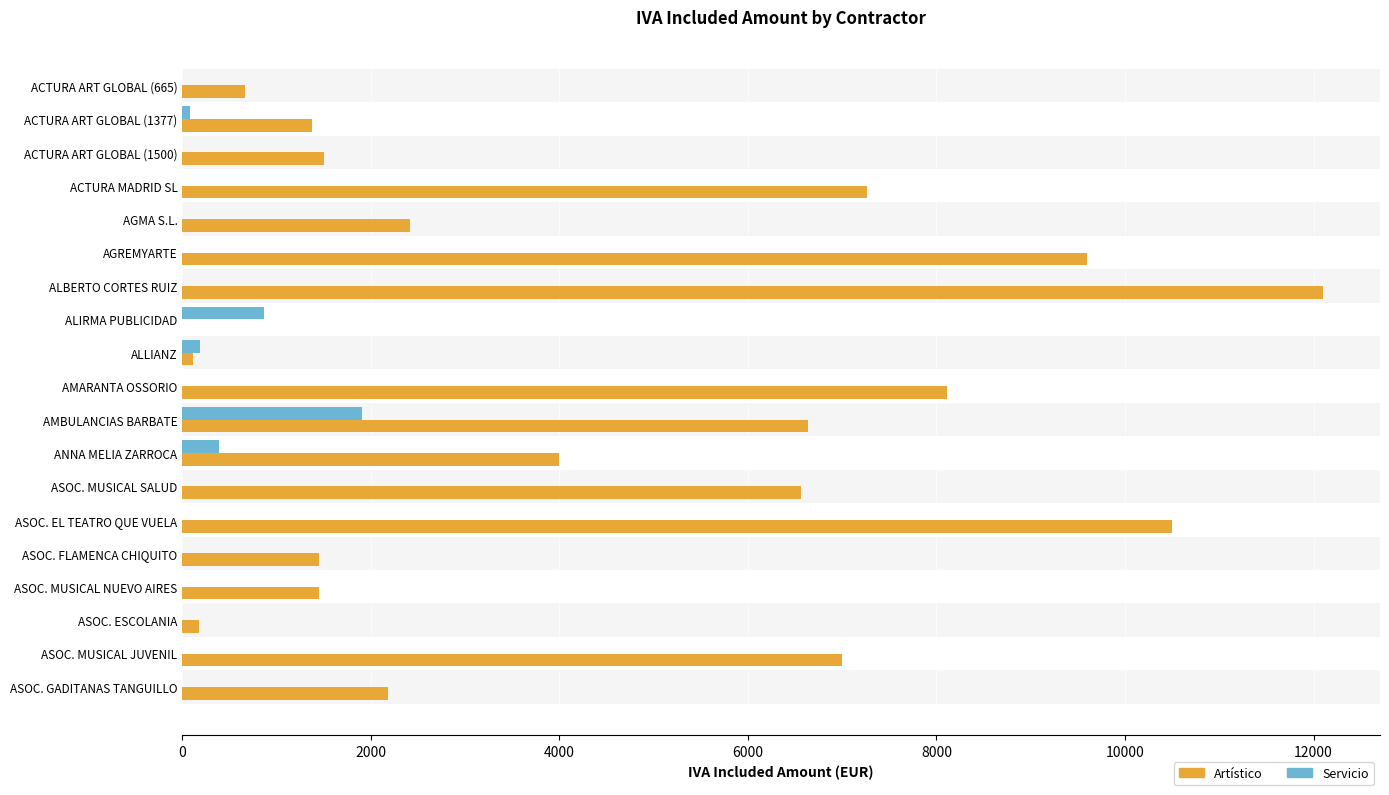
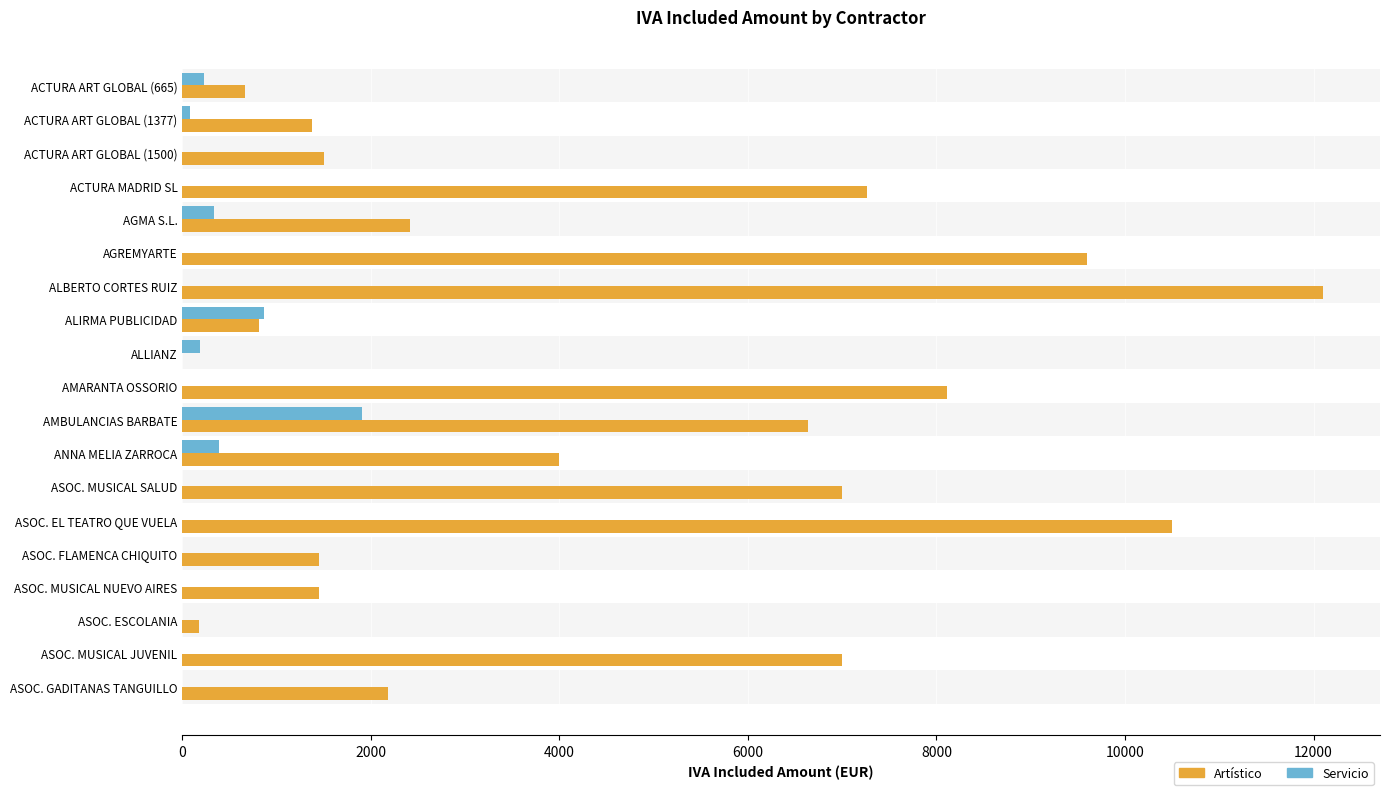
Servicio, ACTURA ART GLOBAL (665): 0 -> 200
Servicio, AGMA S.L.: 0 -> 300
Artístico, ALIRMA PUBLICIDAD: 0 -> 800
Artístico, ALLIANZ: 100 -> 0
Artístico, ASOC. MUSICAL SALUD: 6600 -> 7000
